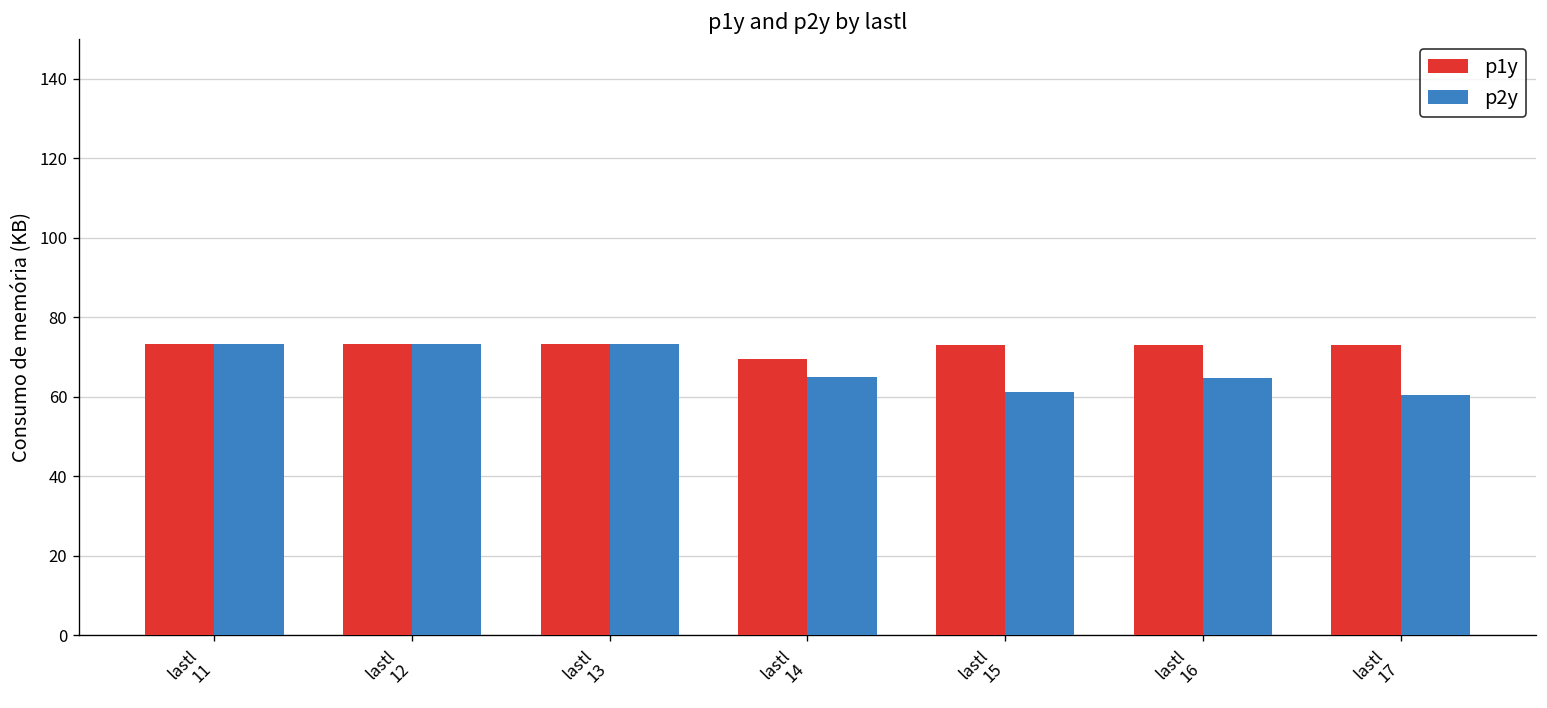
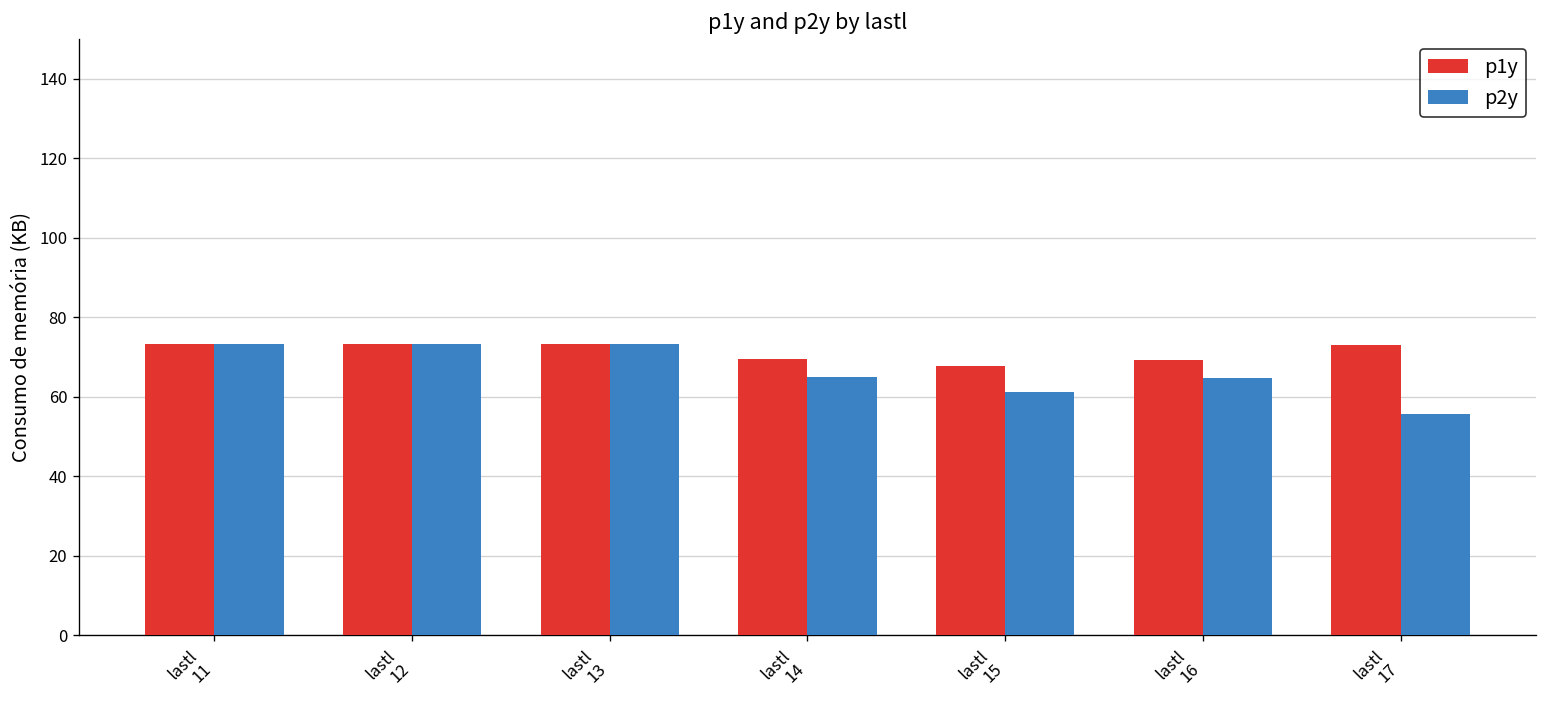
p1y, lastl 15: 73 -> 68
p1y, lastl 16: 73 -> 69
p2y, lastl 17: 61 -> 56
